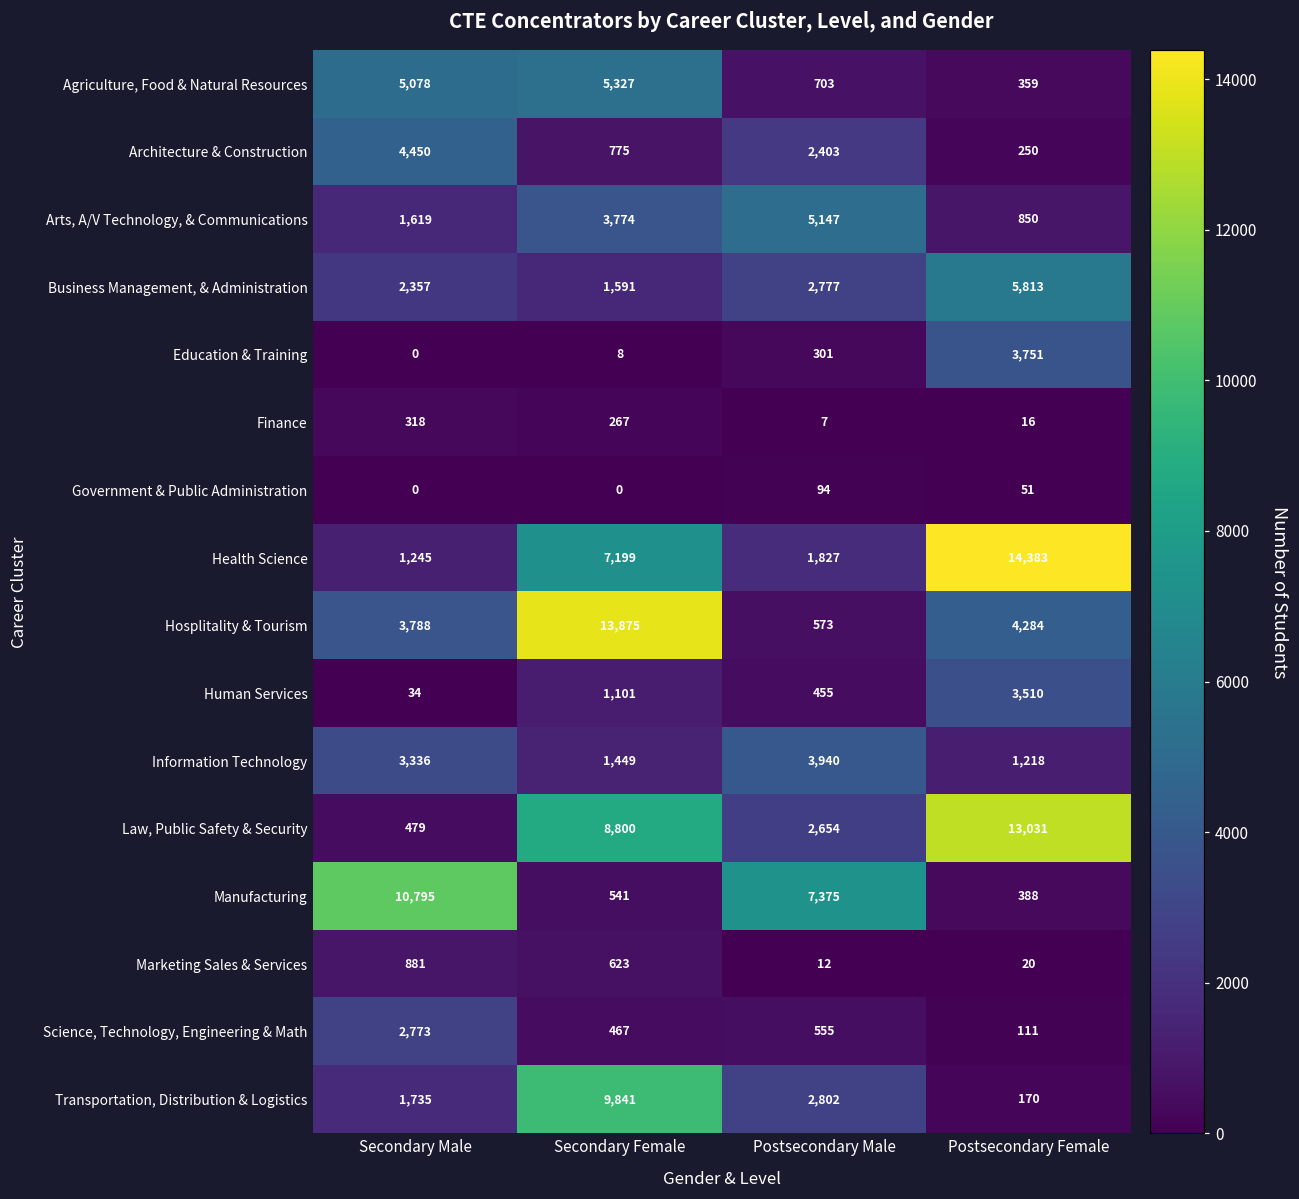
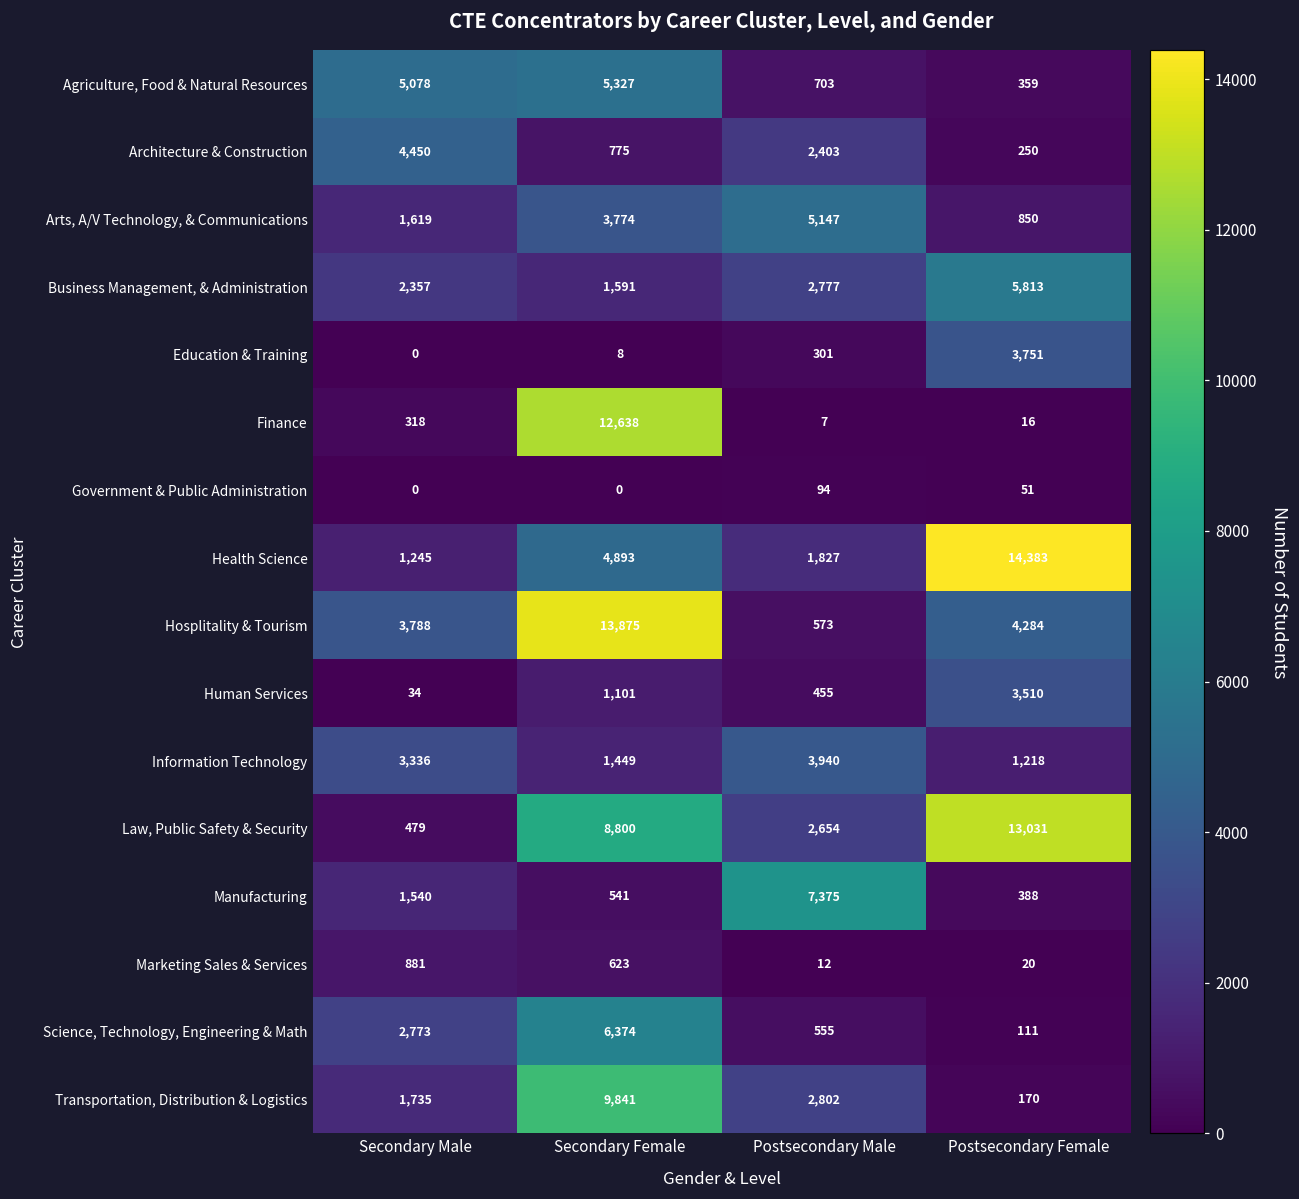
Finance, Secondary Female: 267 -> 12,638
Health Science, Secondary Female: 7,199 -> 4,893
Manufacturing, Secondary Male: 10,795 -> 1,540
Science, Technology, Engineering & Math, Secondary Female: 467 -> 6,374
